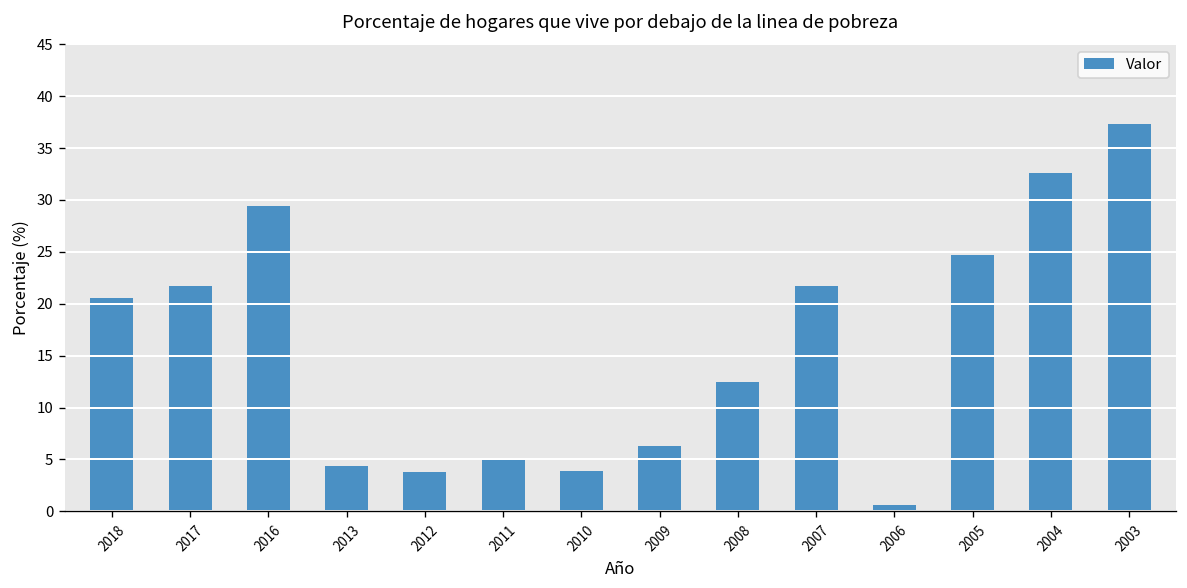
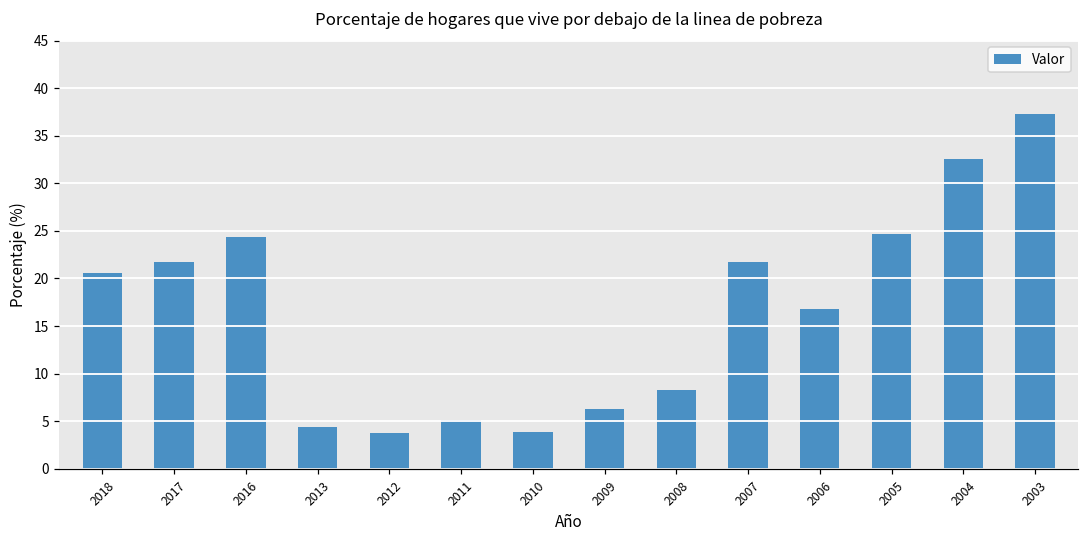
2016: 29 -> 24
2008: 13 -> 8
2006: 1 -> 17
